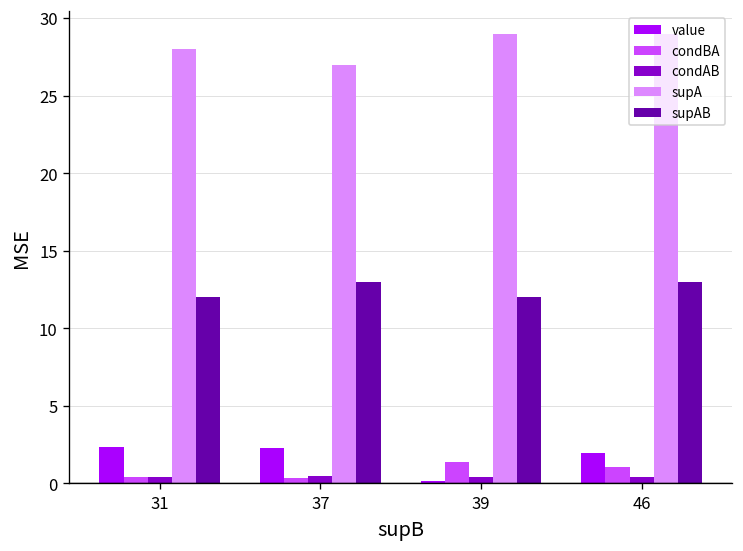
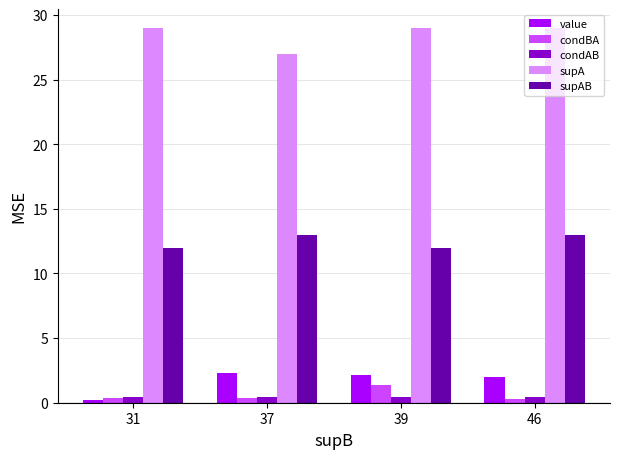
value, 31: 2.4 -> 0.2
supA, 31: 28 -> 29
value, 39: 0.2 -> 2.1
condBA, 46: 1.1 -> 0.3
